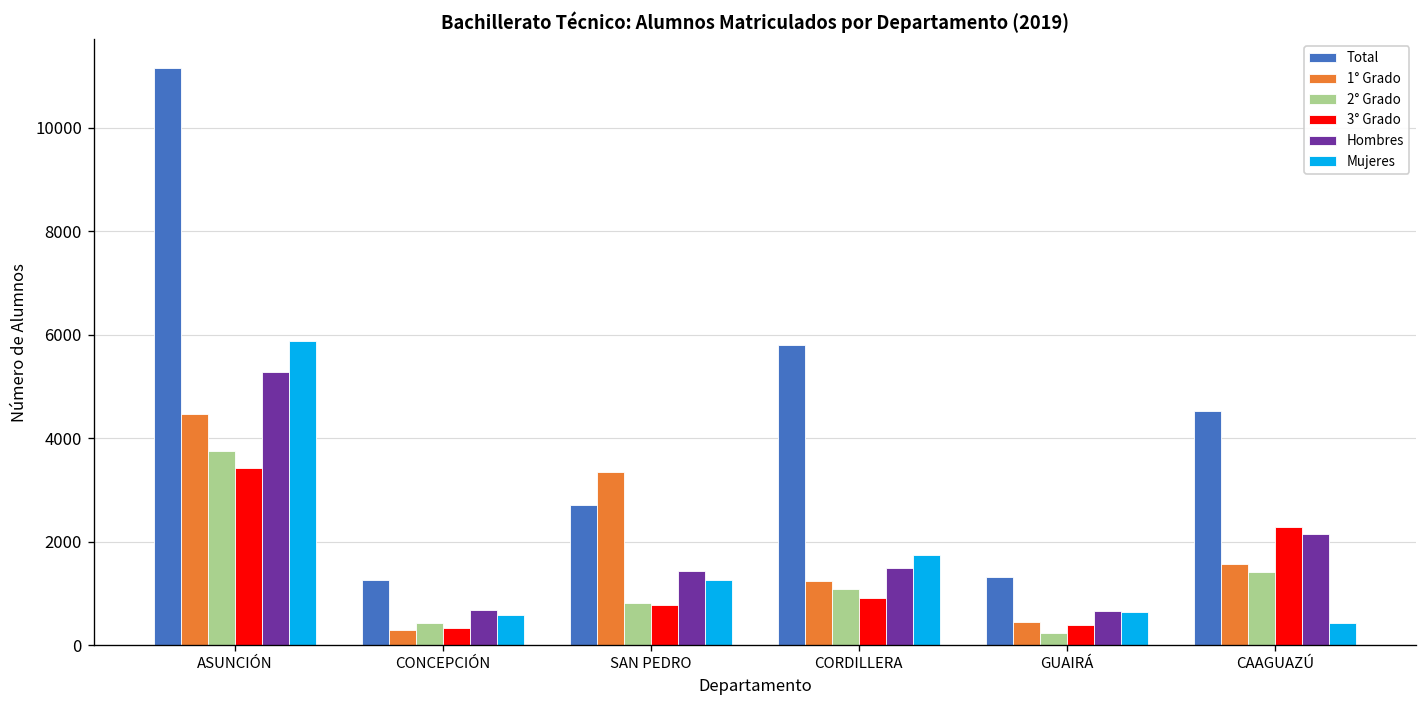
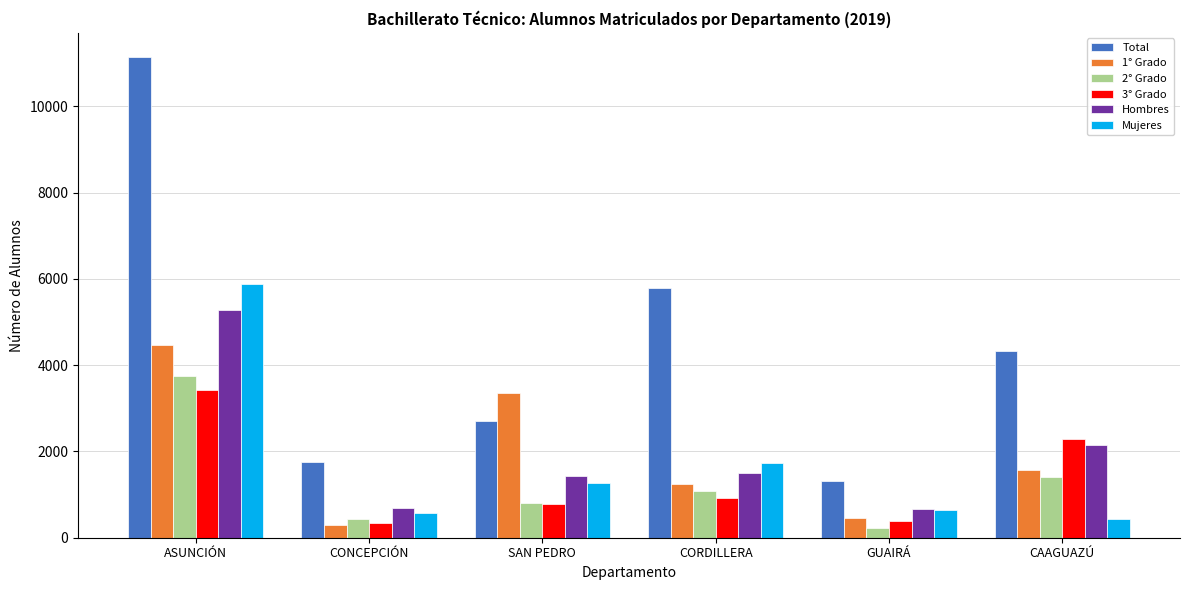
Total, CONCEPCIÓN: 1300 -> 1800
Total, CAAGUAZÚ: 4500 -> 4300
